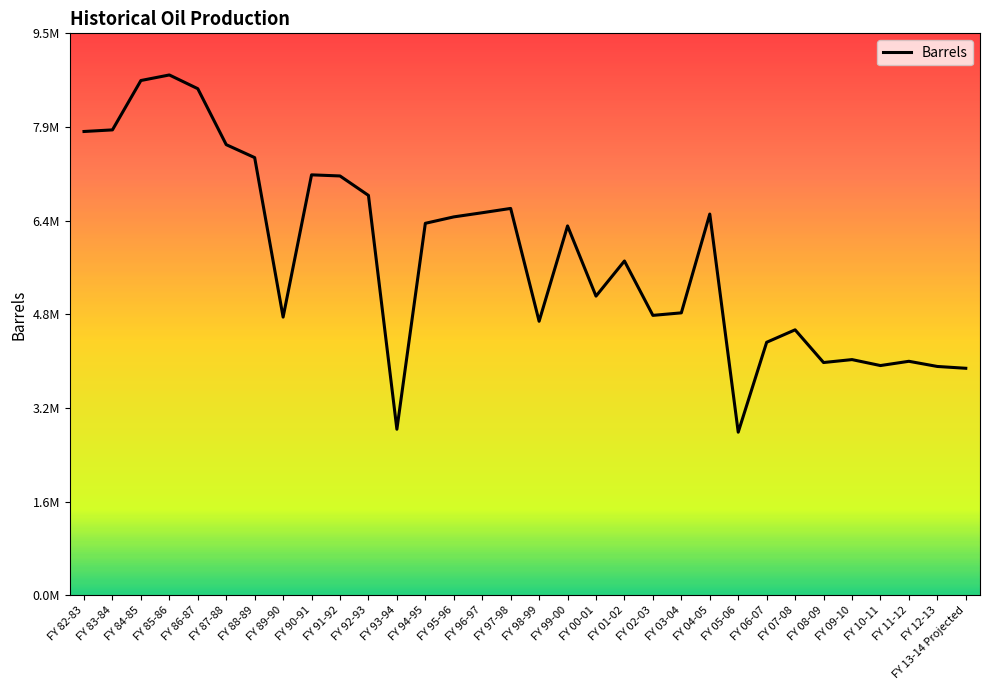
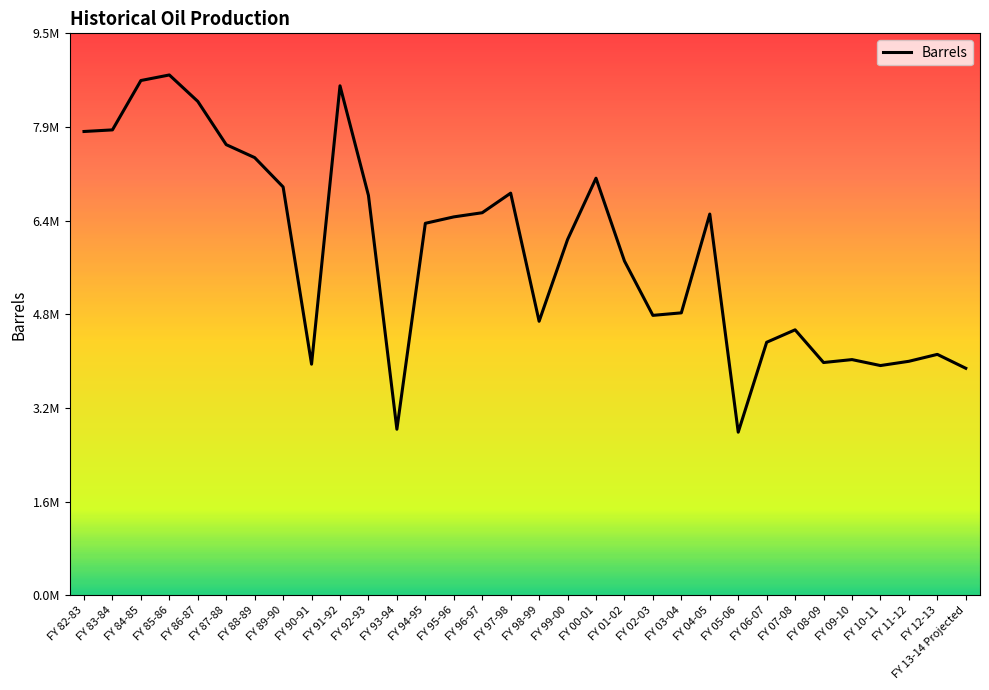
FY 86-87: 8600000 -> 8400000
FY 89-90: 4700000 -> 6900000
FY 90-91: 7100000 -> 3900000
FY 91-92: 7100000 -> 8600000
FY 97-98: 6600000 -> 6800000
FY 99-00: 6300000 -> 6000000
FY 00-01: 5100000 -> 7100000
FY 12-13: 3900000 -> 4100000
